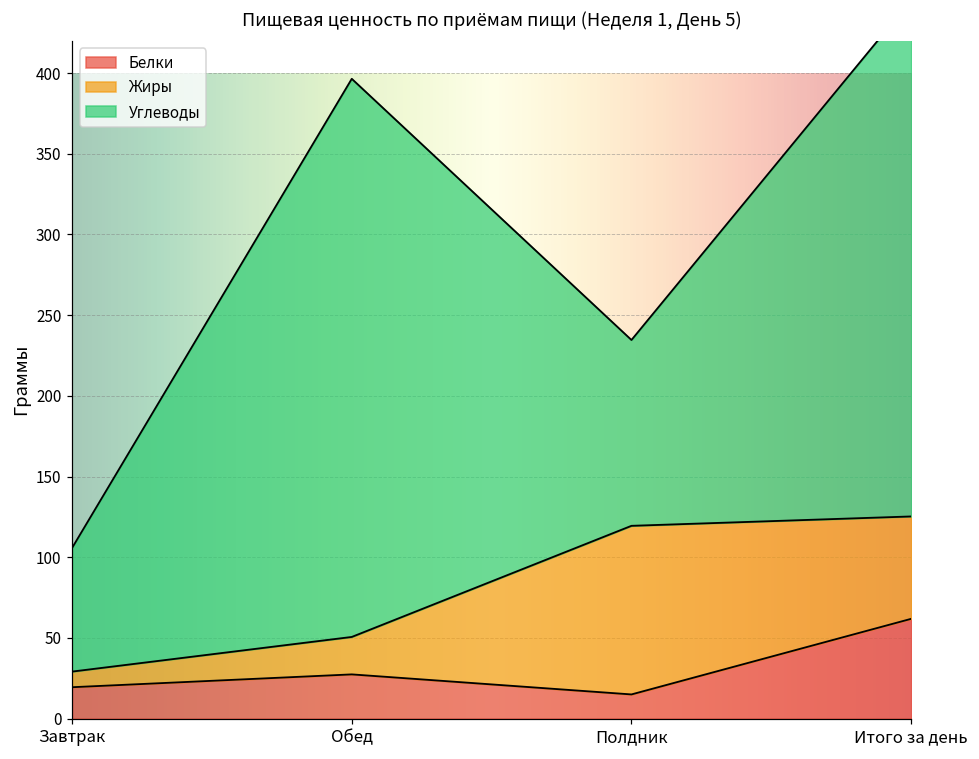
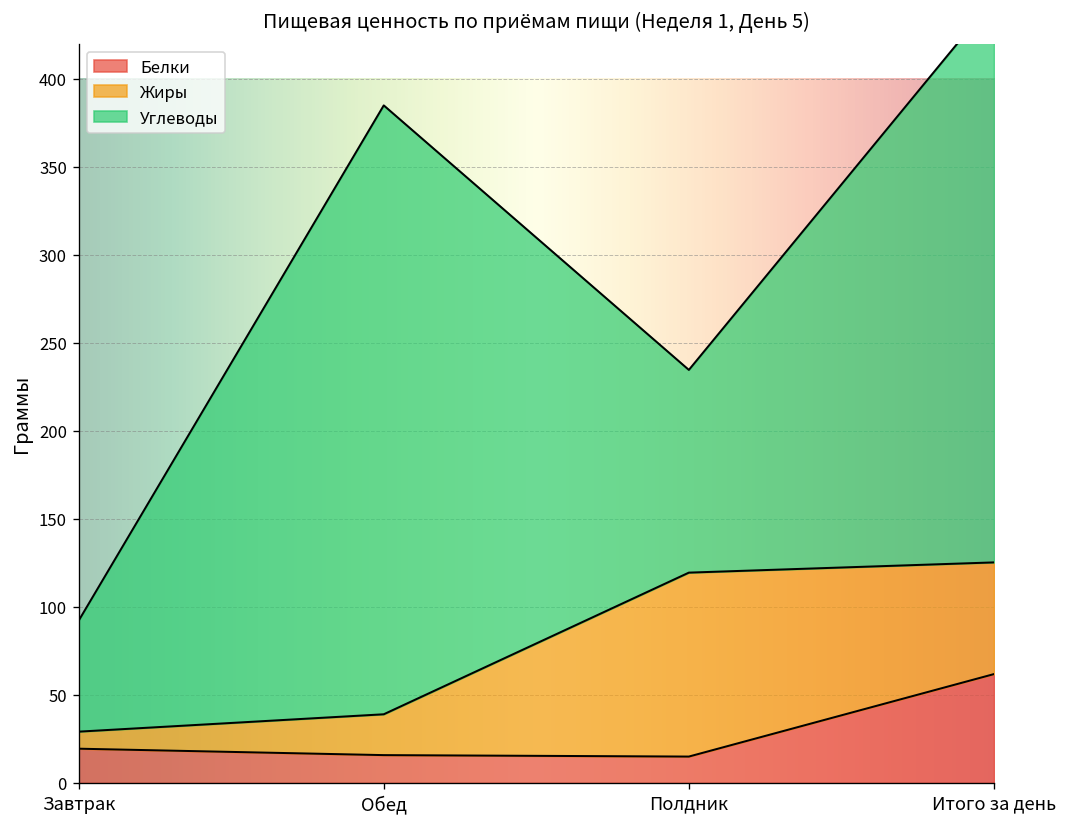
Углеводы, Завтрак: 77 -> 63
Белки, Обед: 27 -> 16
